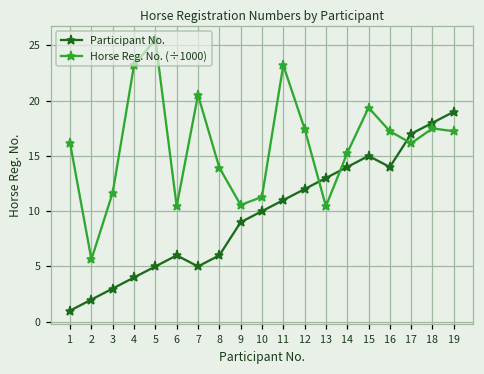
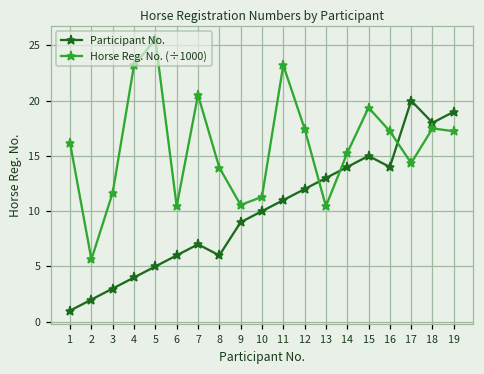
Participant No., 7: 5 -> 7
Participant No., 17: 17 -> 20
Horse Reg. No. (÷1000), 17: 16.1 -> 14.4
